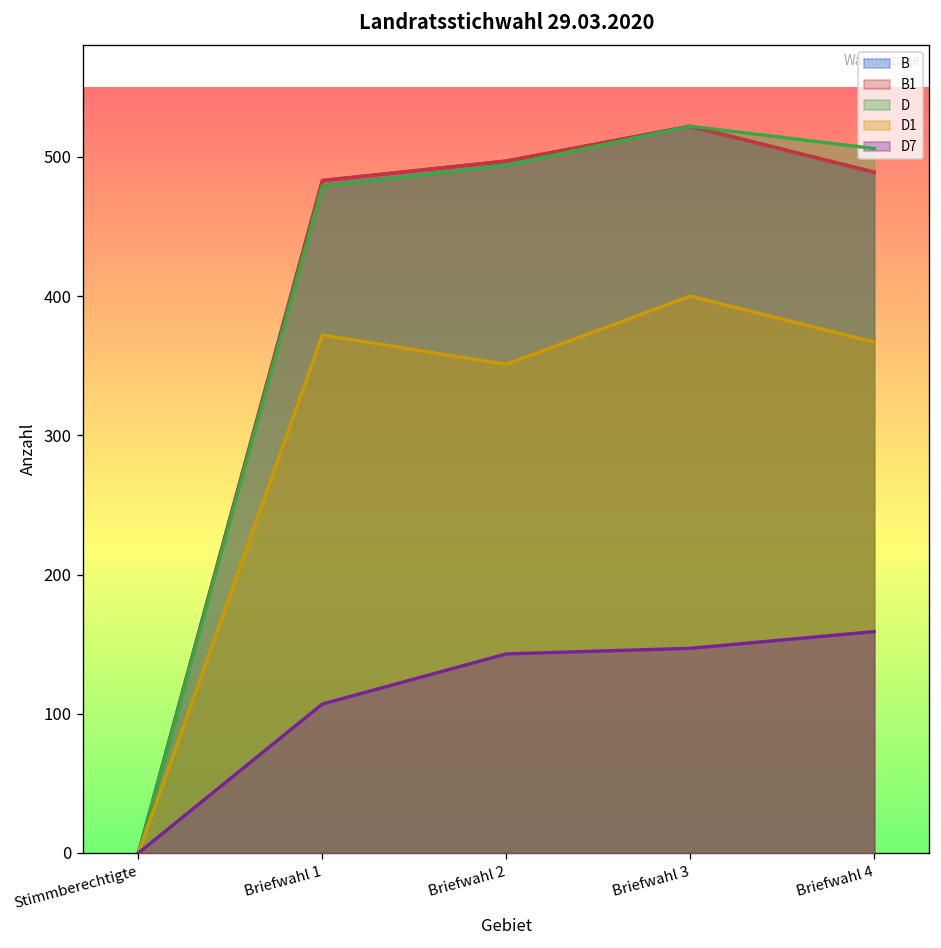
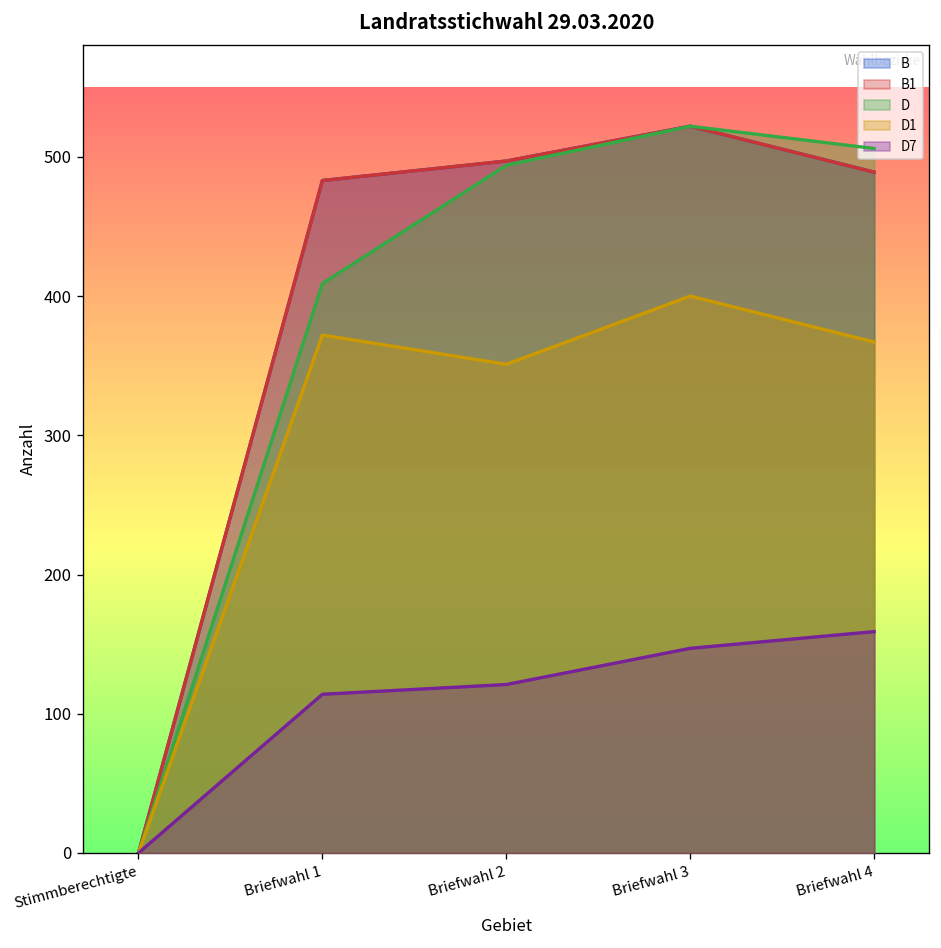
D, Briefwahl 1: 479 -> 409
D7, Briefwahl 1: 107 -> 114
D7, Briefwahl 2: 143 -> 121
